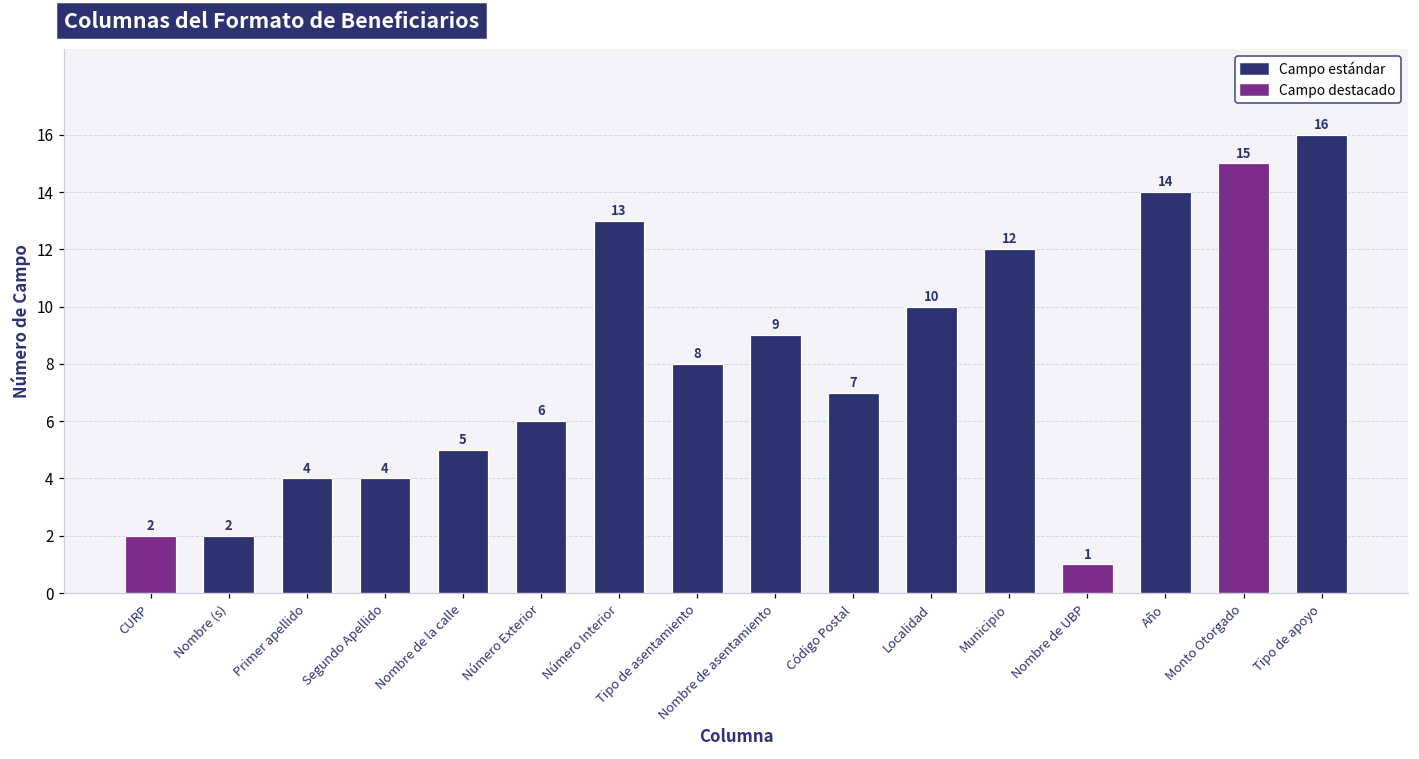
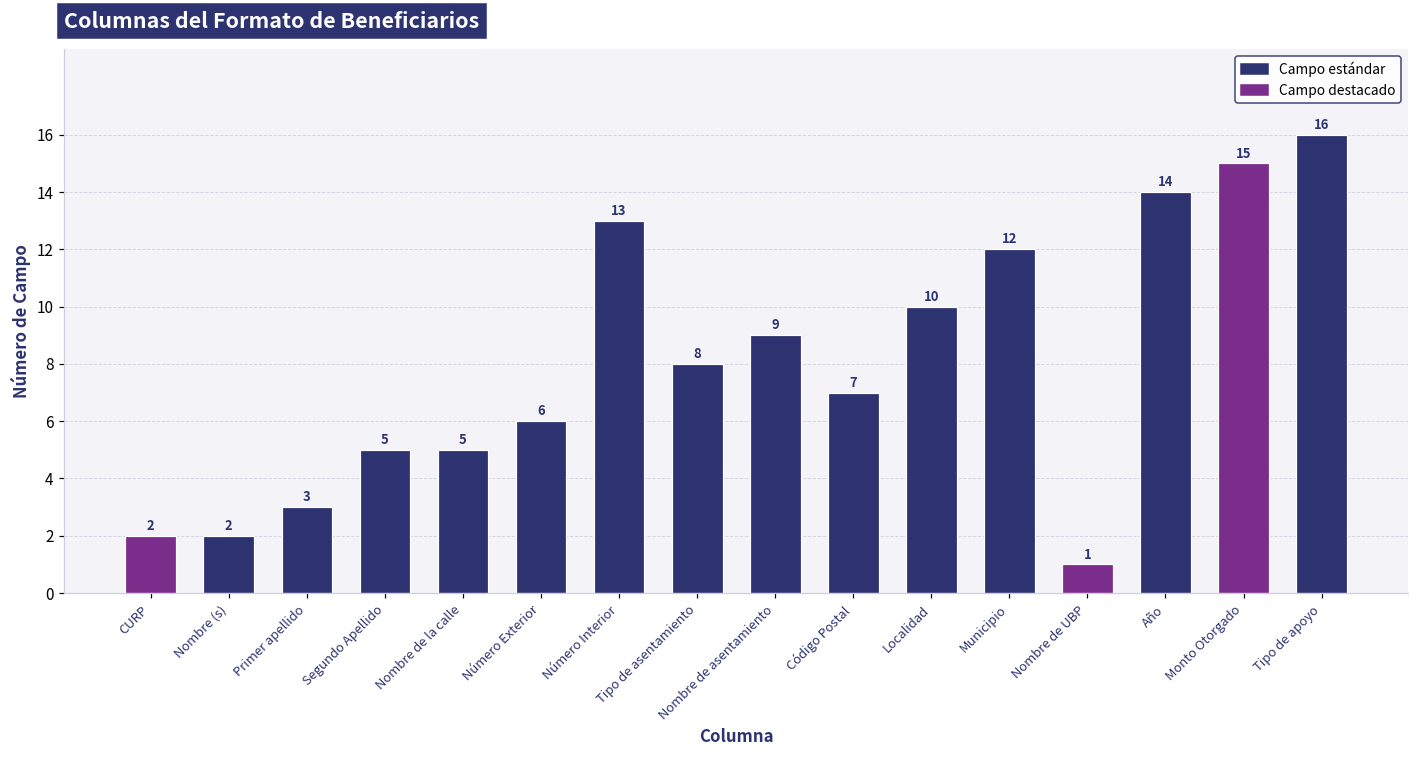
Primer apellido: 4 -> 3
Segundo Apellido: 4 -> 5
